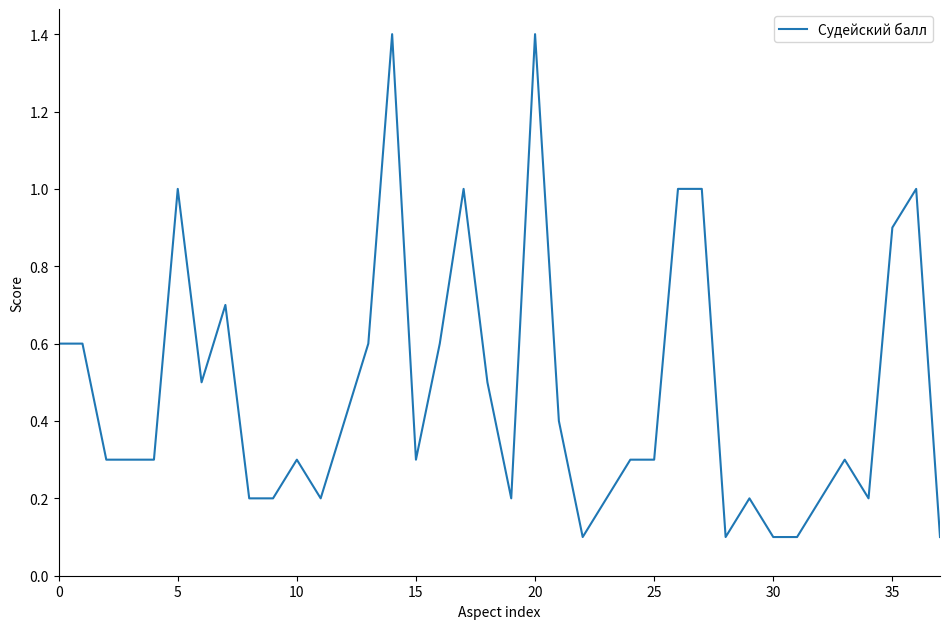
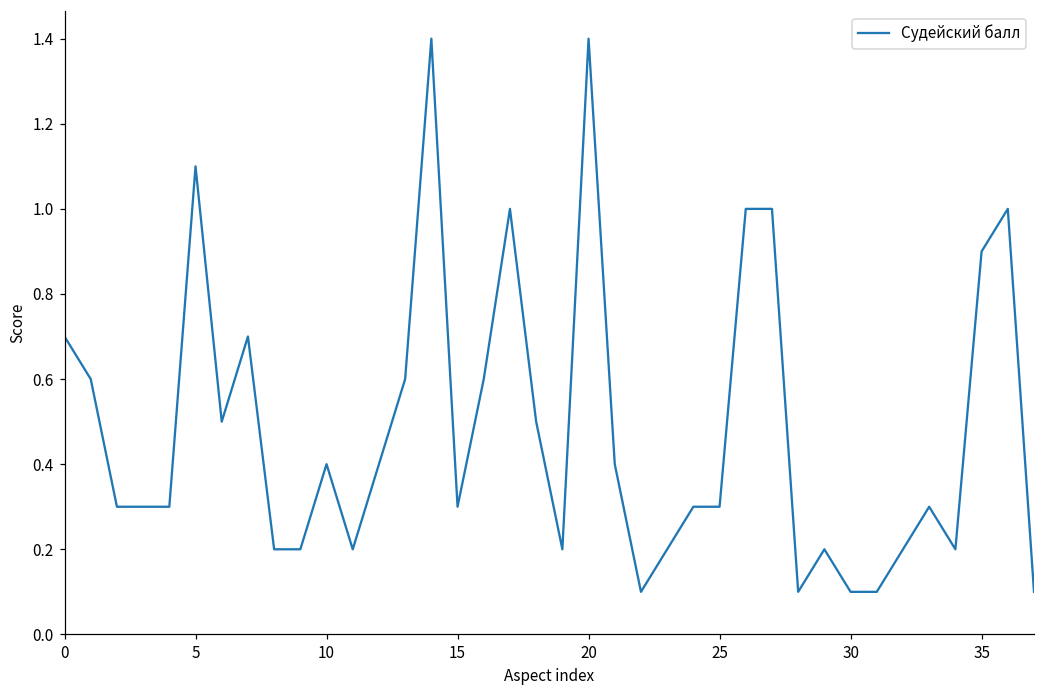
0: 0.6 -> 0.7
5: 1.0 -> 1.1
10: 0.3 -> 0.4
